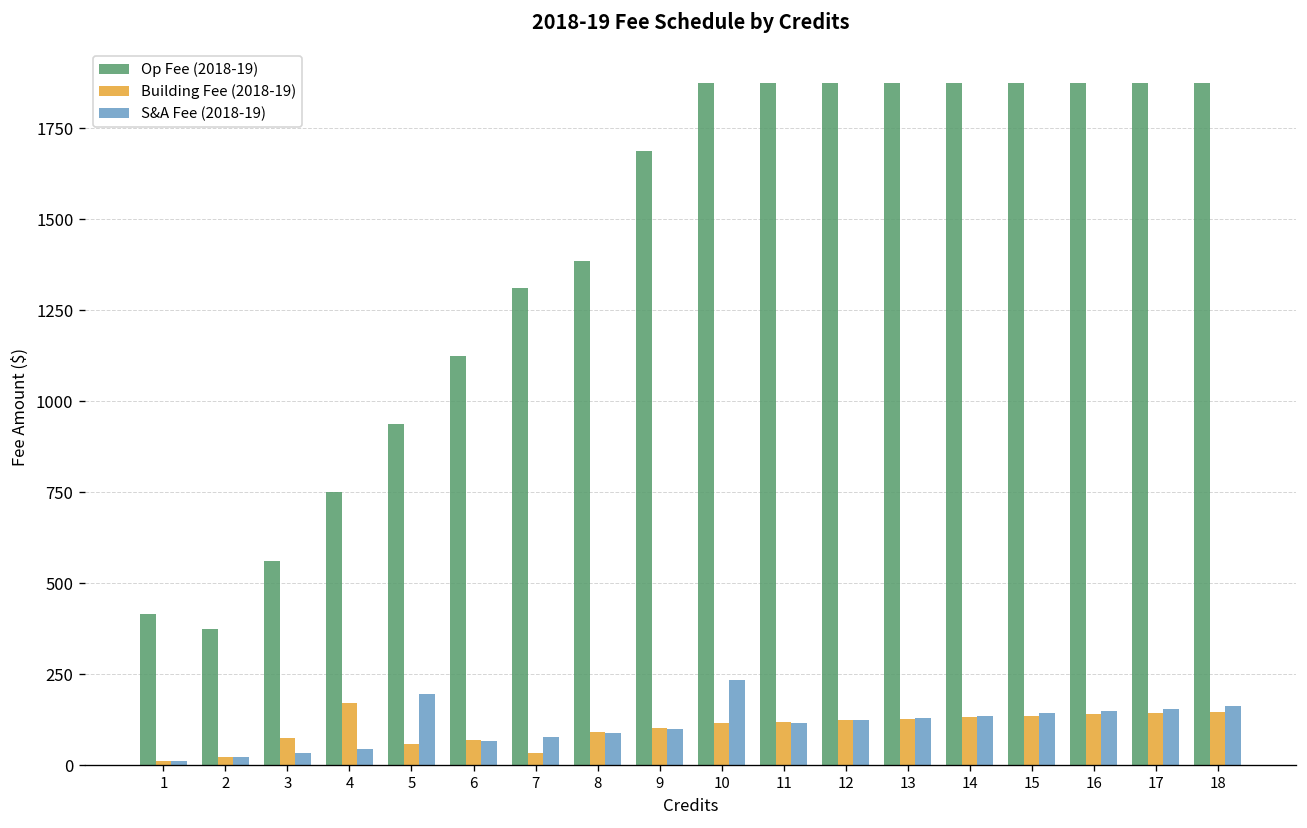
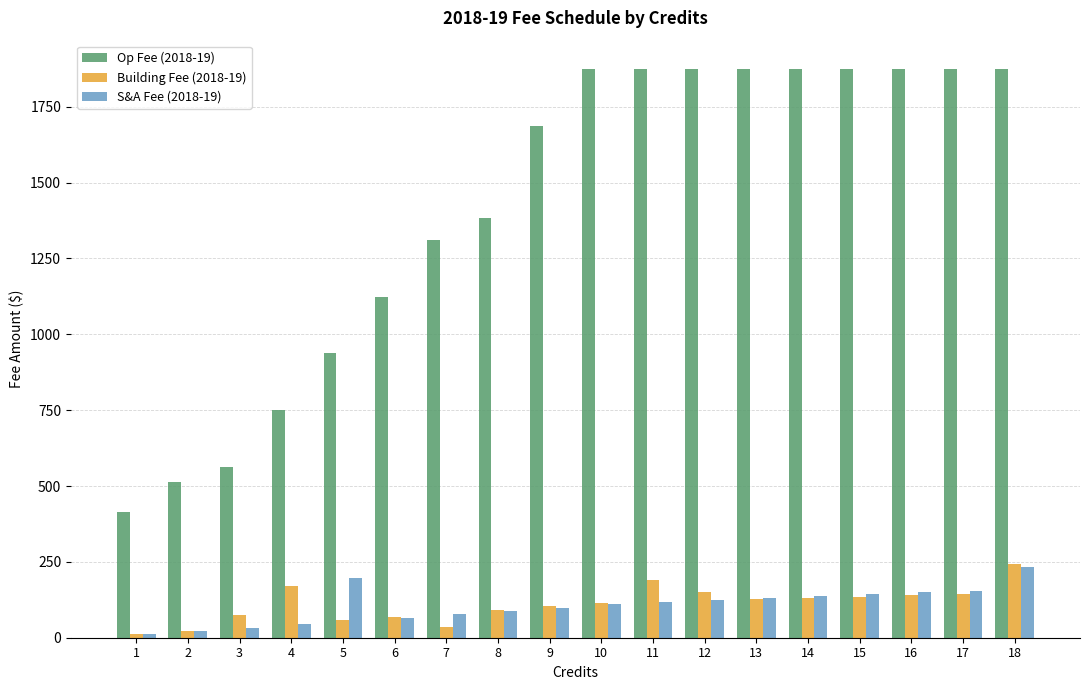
Op Fee (2018-19), 2: 370 -> 510
S&A Fee (2018-19), 10: 230 -> 110
Building Fee (2018-19), 11: 120 -> 190
Building Fee (2018-19), 12: 120 -> 150
Building Fee (2018-19), 18: 150 -> 240
S&A Fee (2018-19), 18: 160 -> 230
